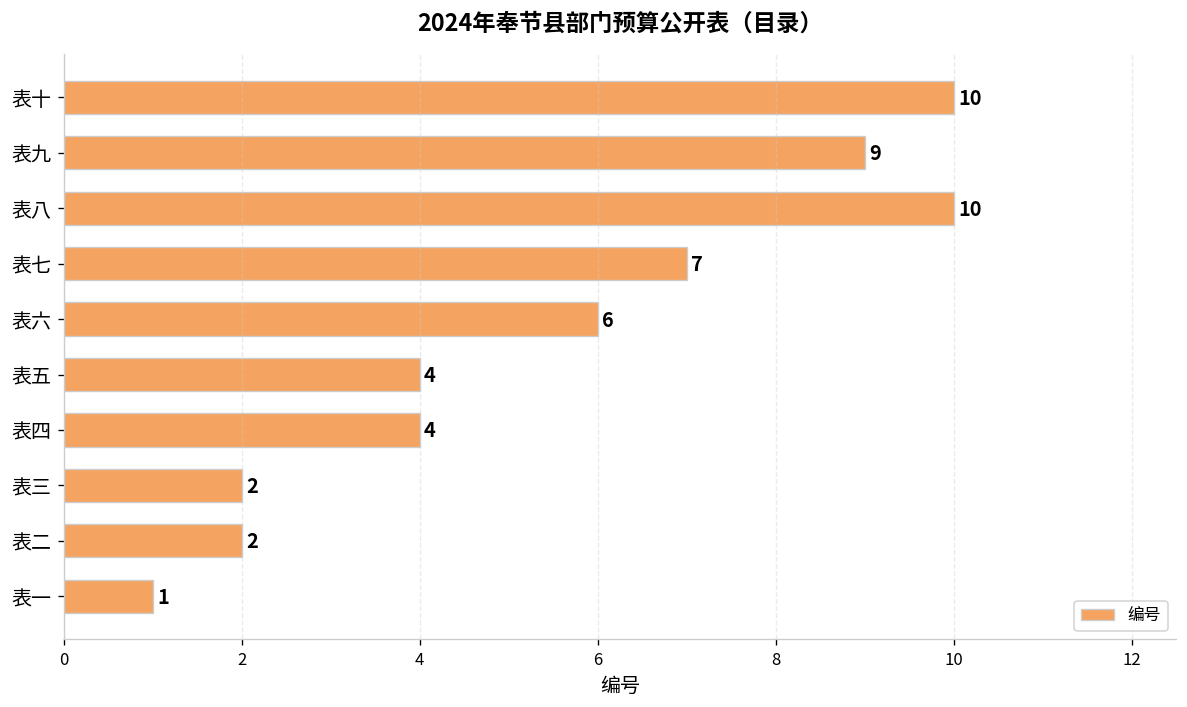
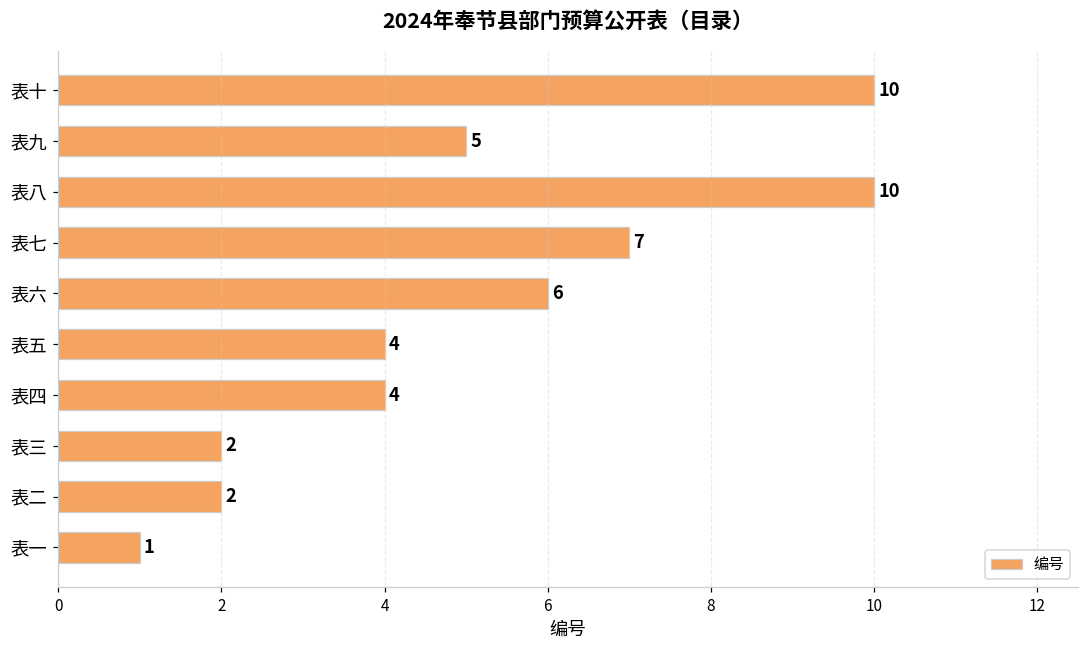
表九: 9 -> 5
